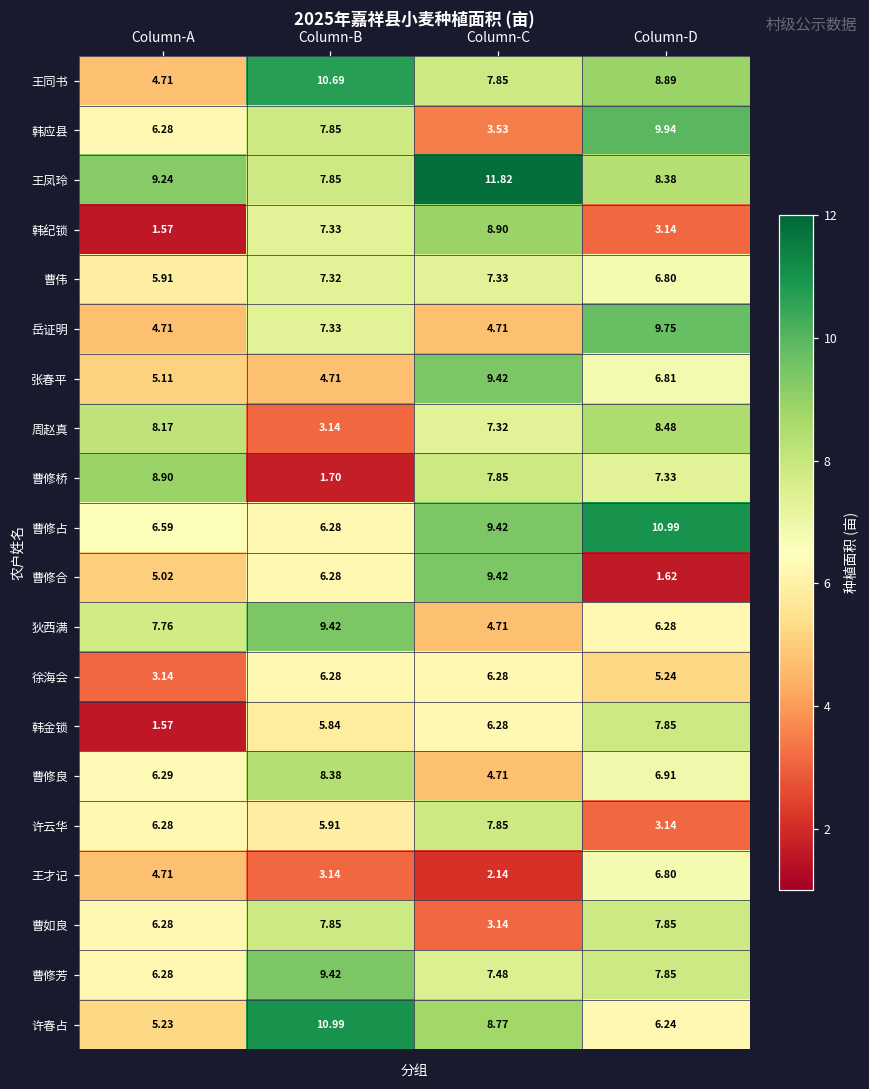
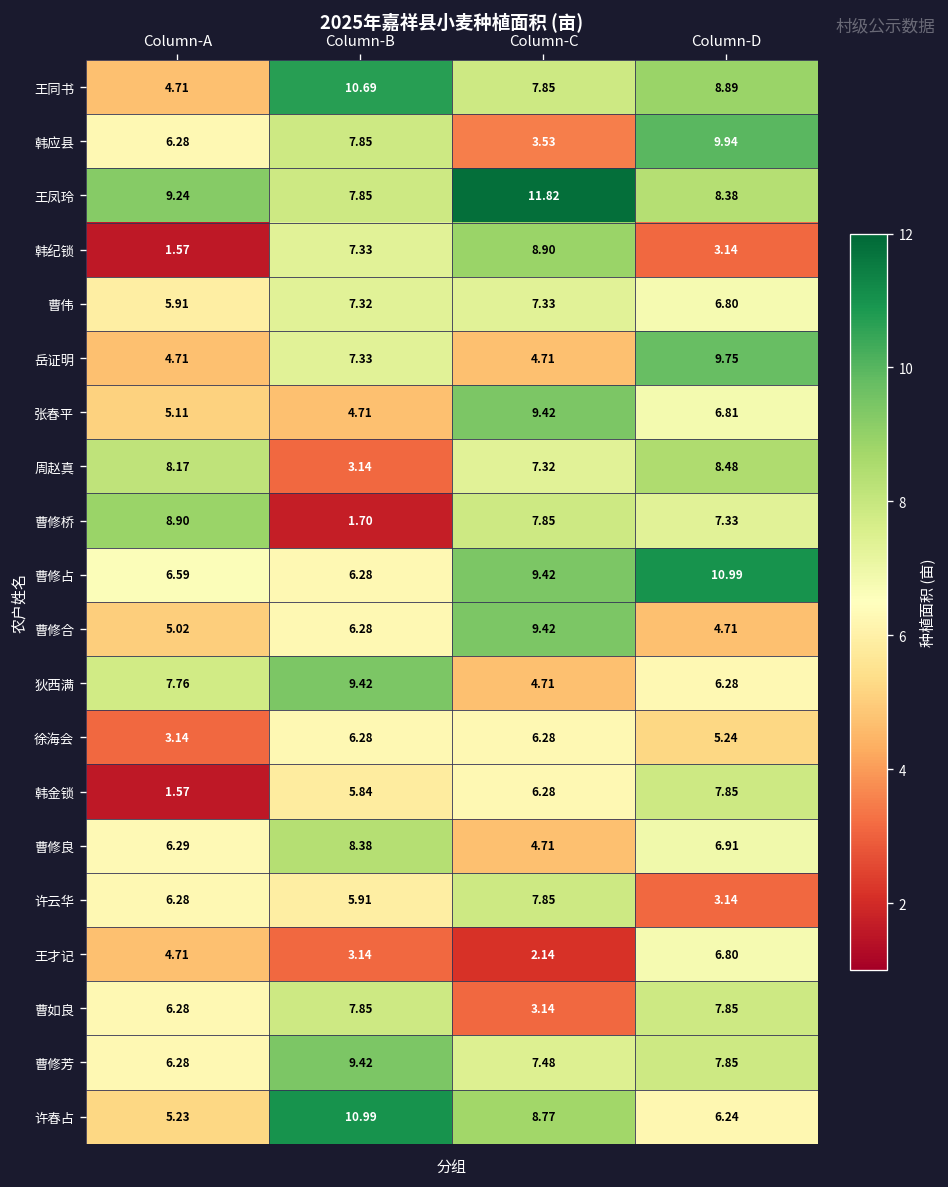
曹修合, Column-D: 1.62 -> 4.71
